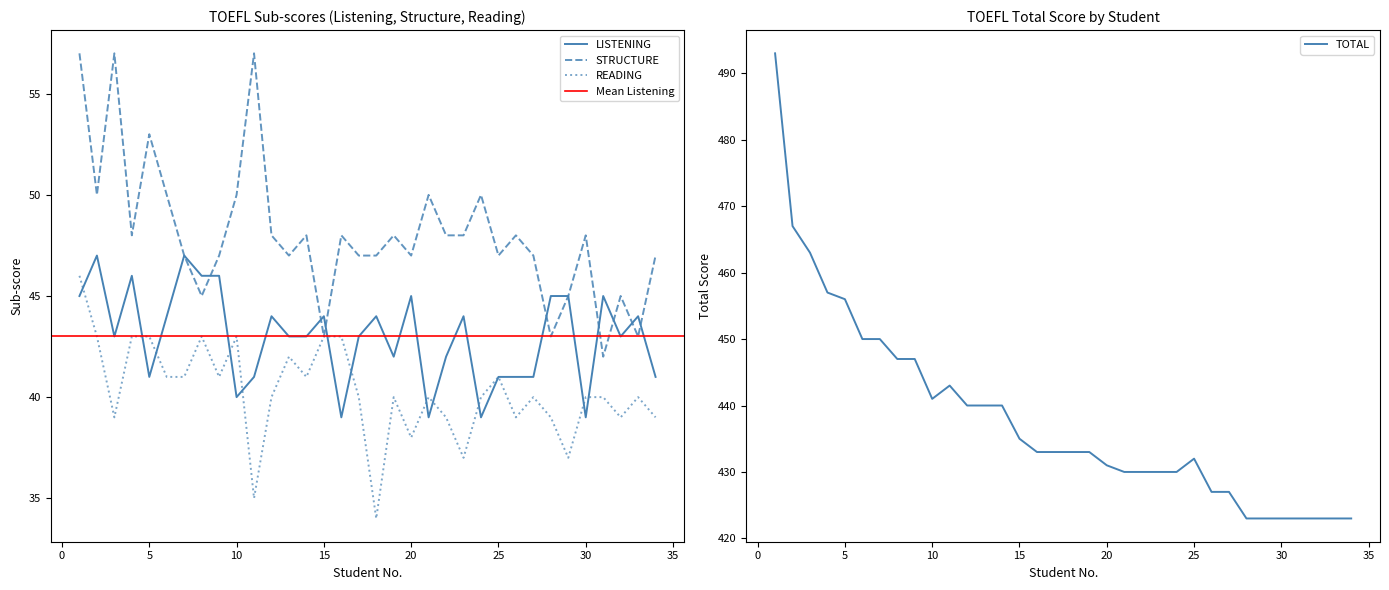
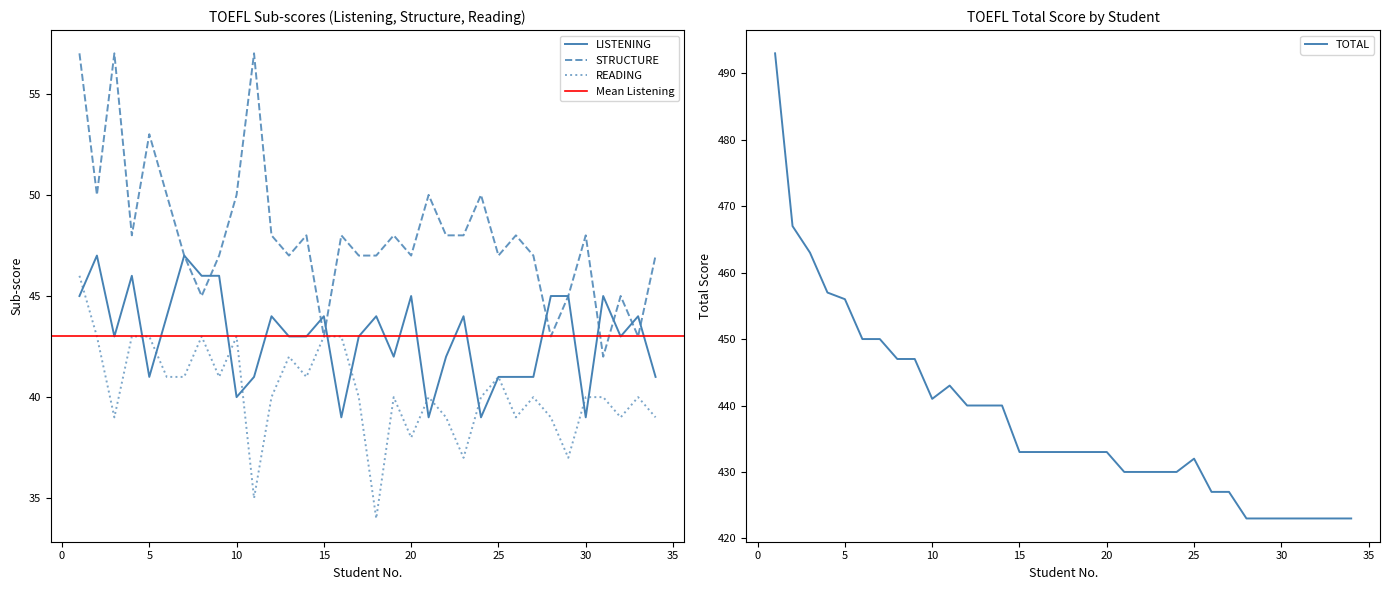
TOEFL Total Score by Student, 15: 435 -> 433
TOEFL Total Score by Student, 20: 431 -> 433
